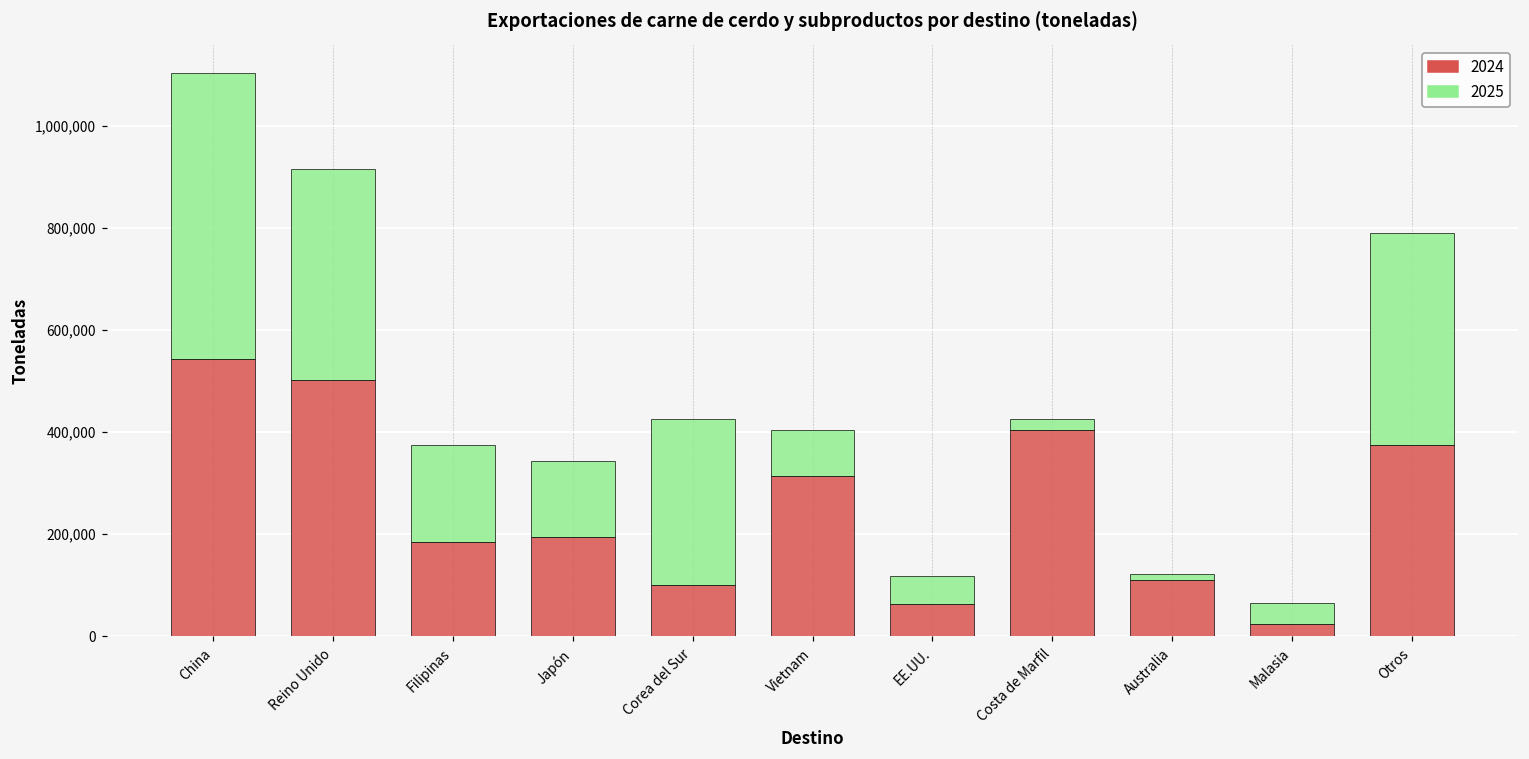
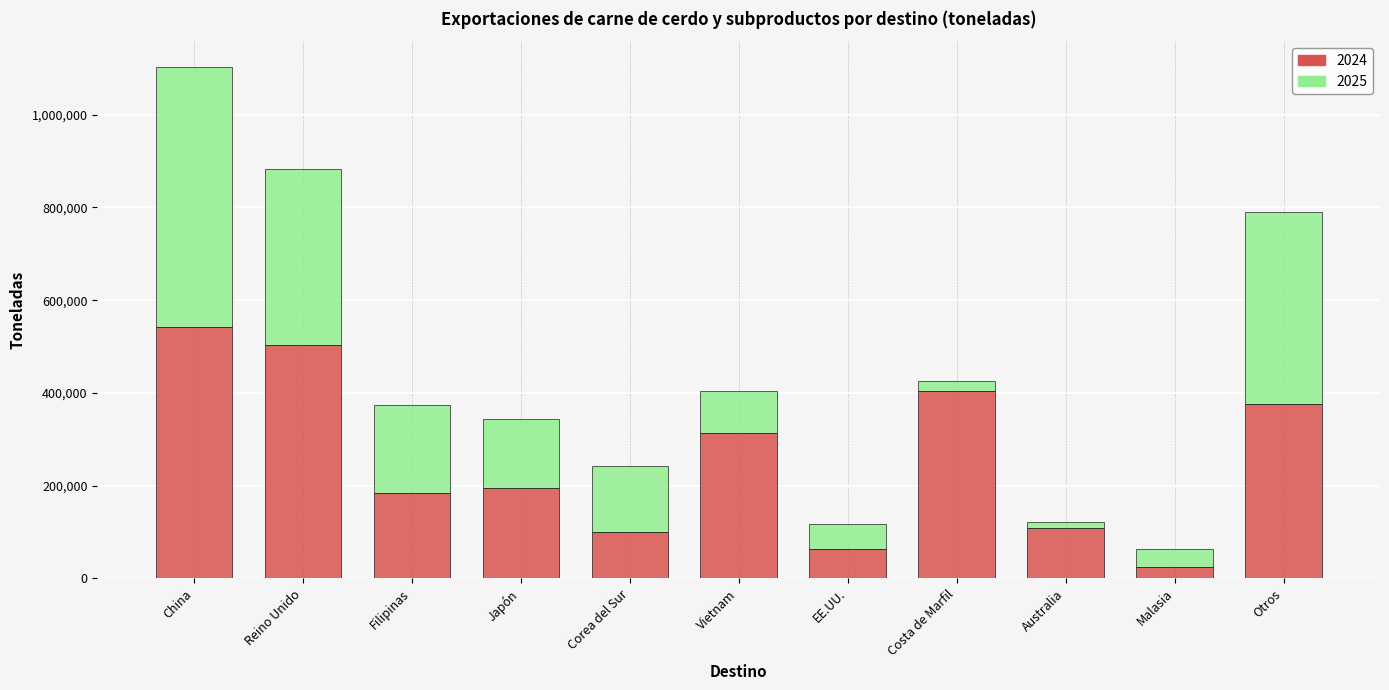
2025, Reino Unido: 410,000 -> 380,000
2025, Corea del Sur: 330,000 -> 140,000
